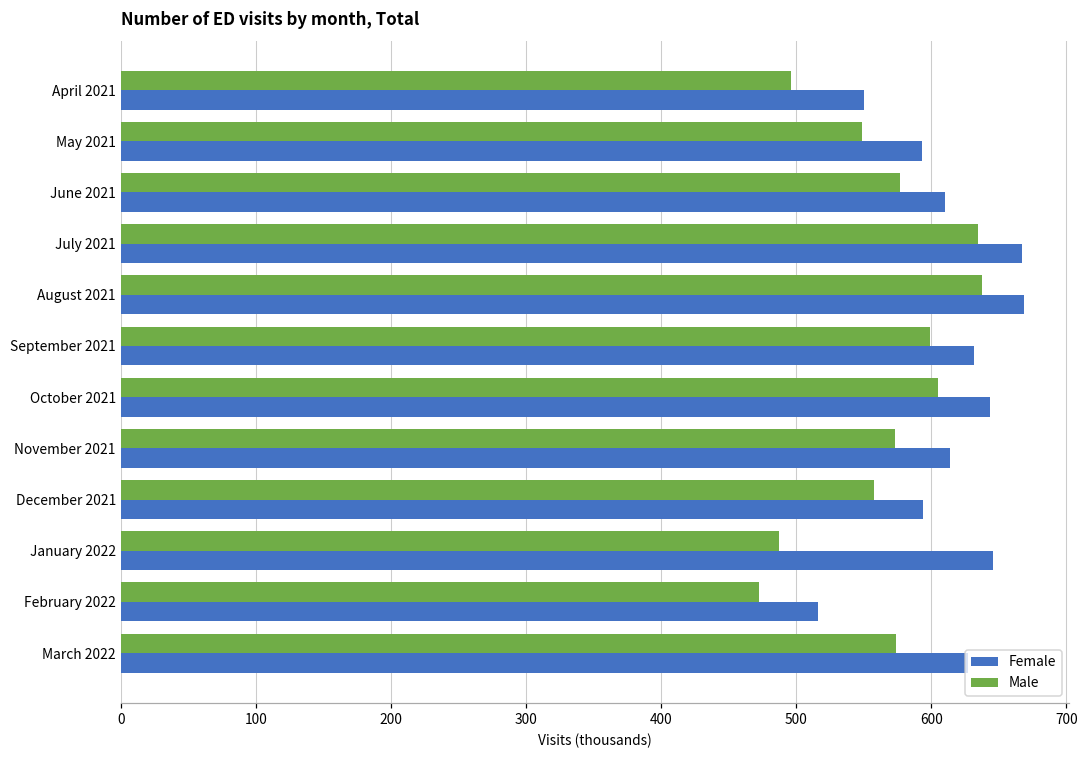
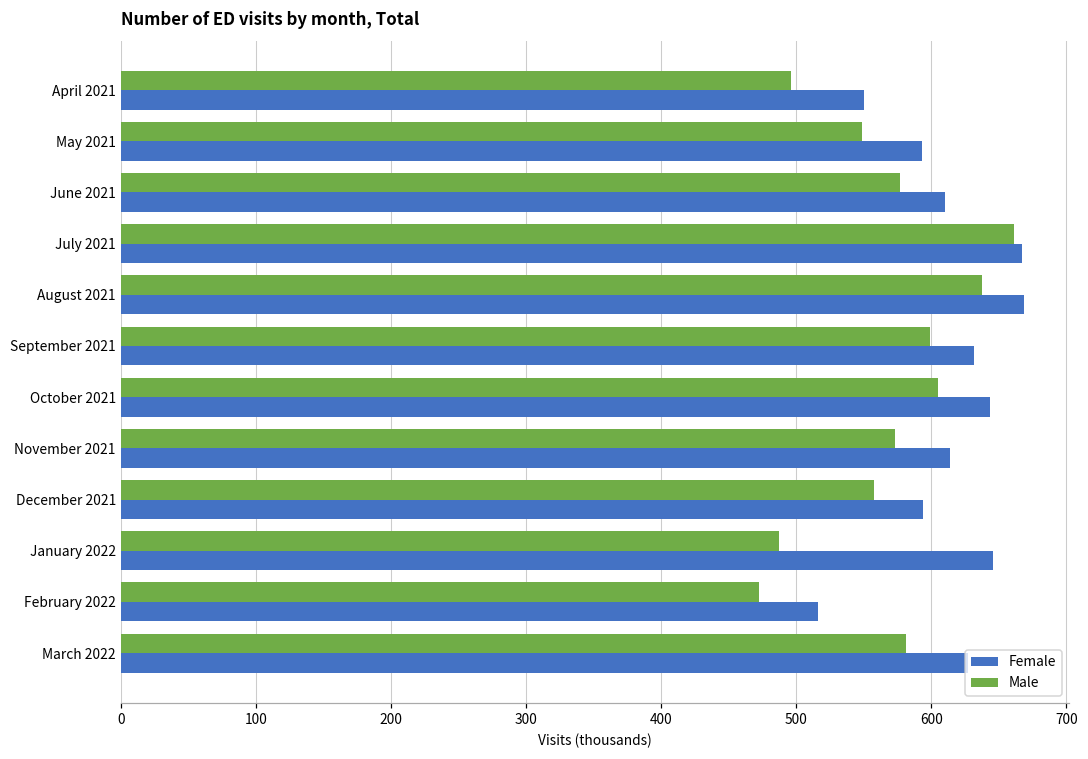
Male, July 2021: 635 -> 661
Male, March 2022: 574 -> 581
